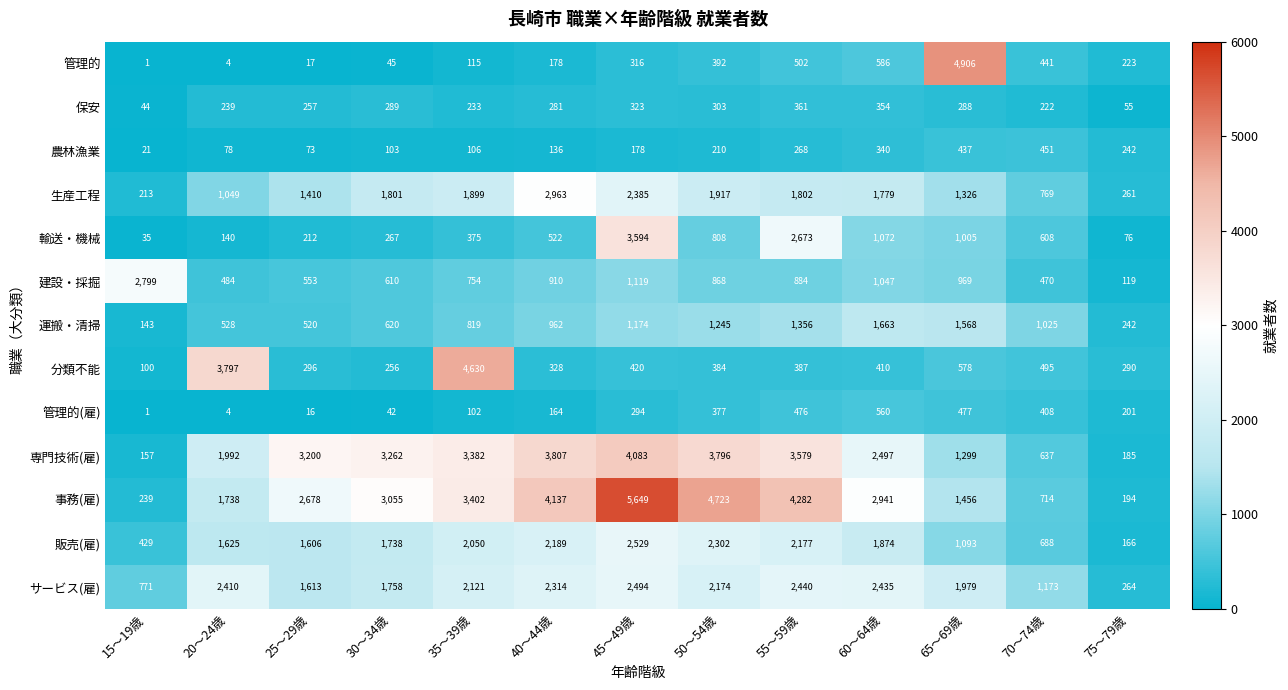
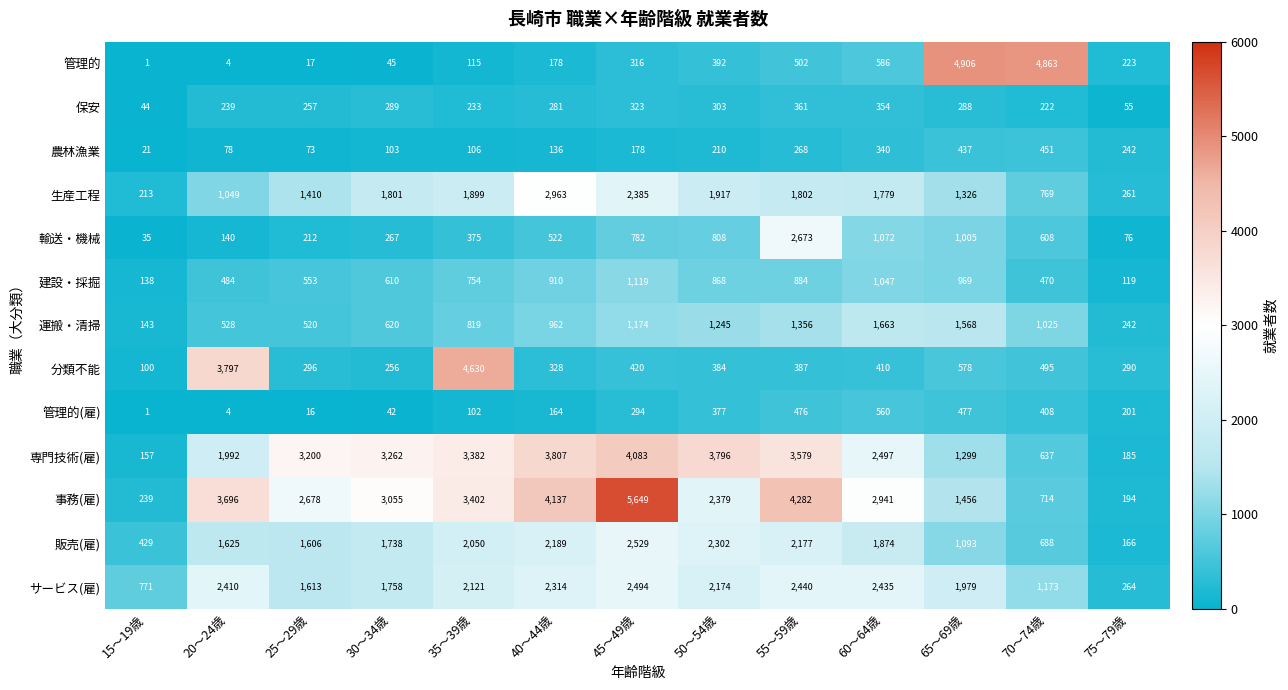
管理的, 70～74歳: 441 -> 4,863
輸送・機械, 45～49歳: 3,594 -> 782
建設・採掘, 15～19歳: 2,799 -> 138
事務(雇), 20～24歳: 1,738 -> 3,696
事務(雇), 50～54歳: 4,723 -> 2,379
